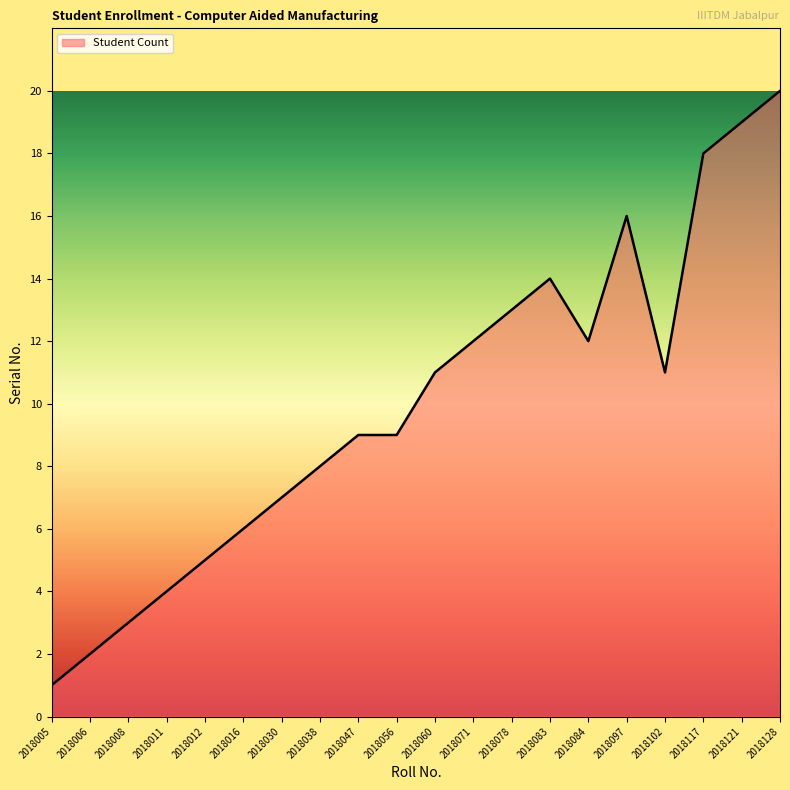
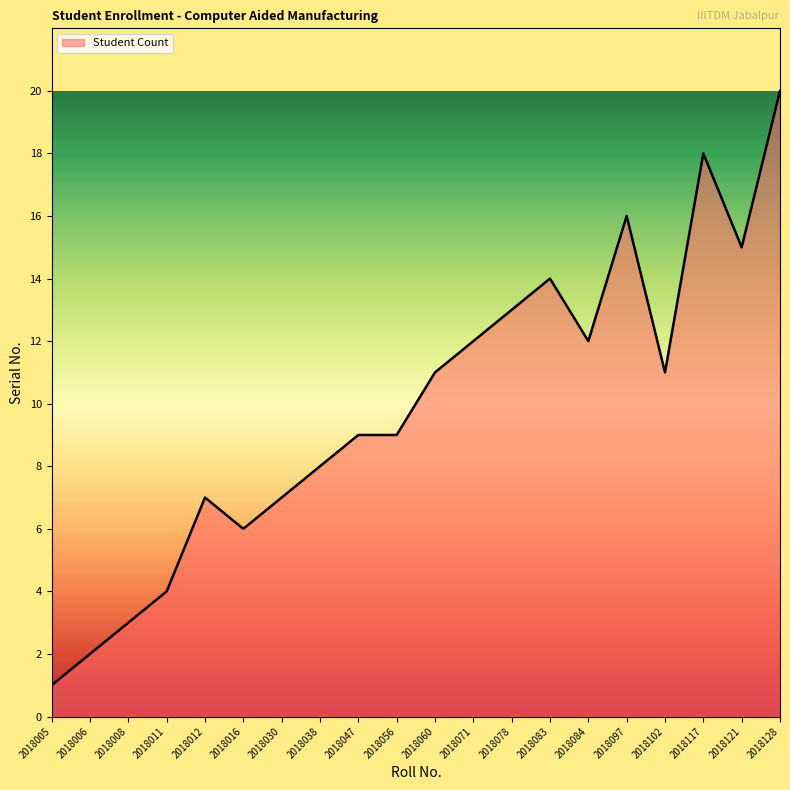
2018012: 5 -> 7
2018121: 19 -> 15
